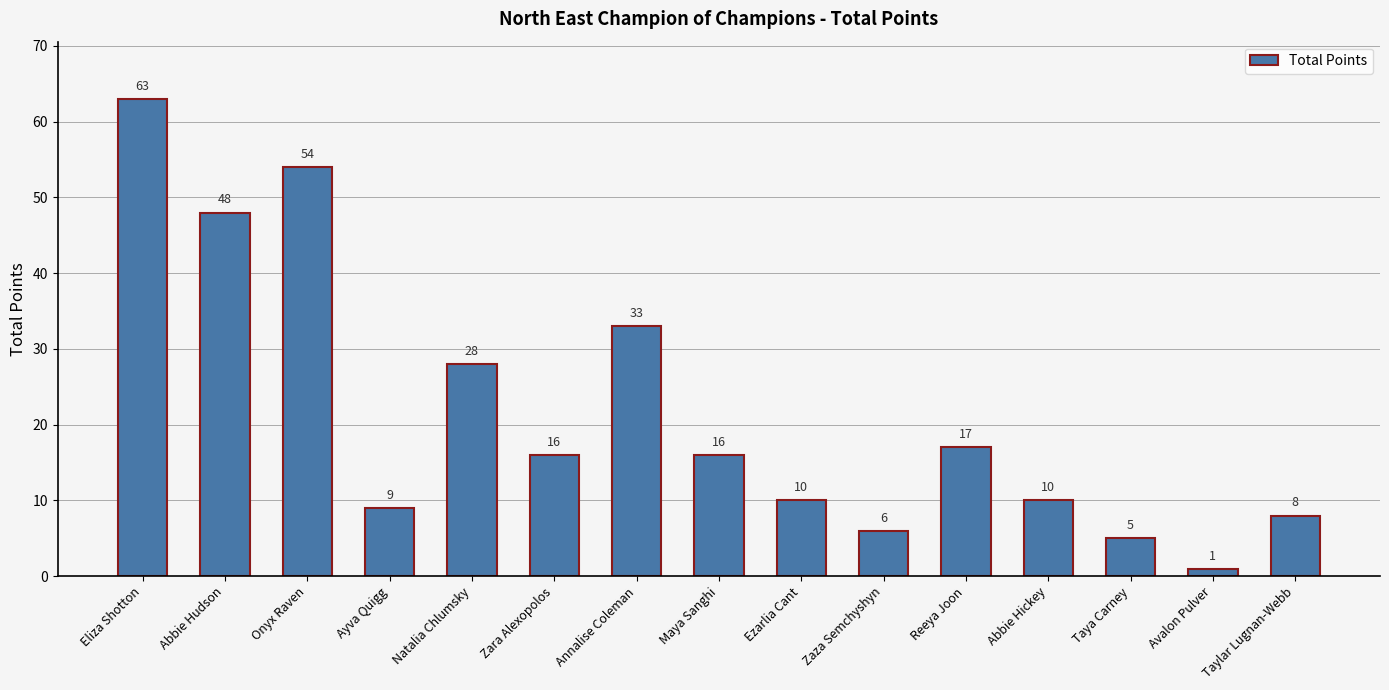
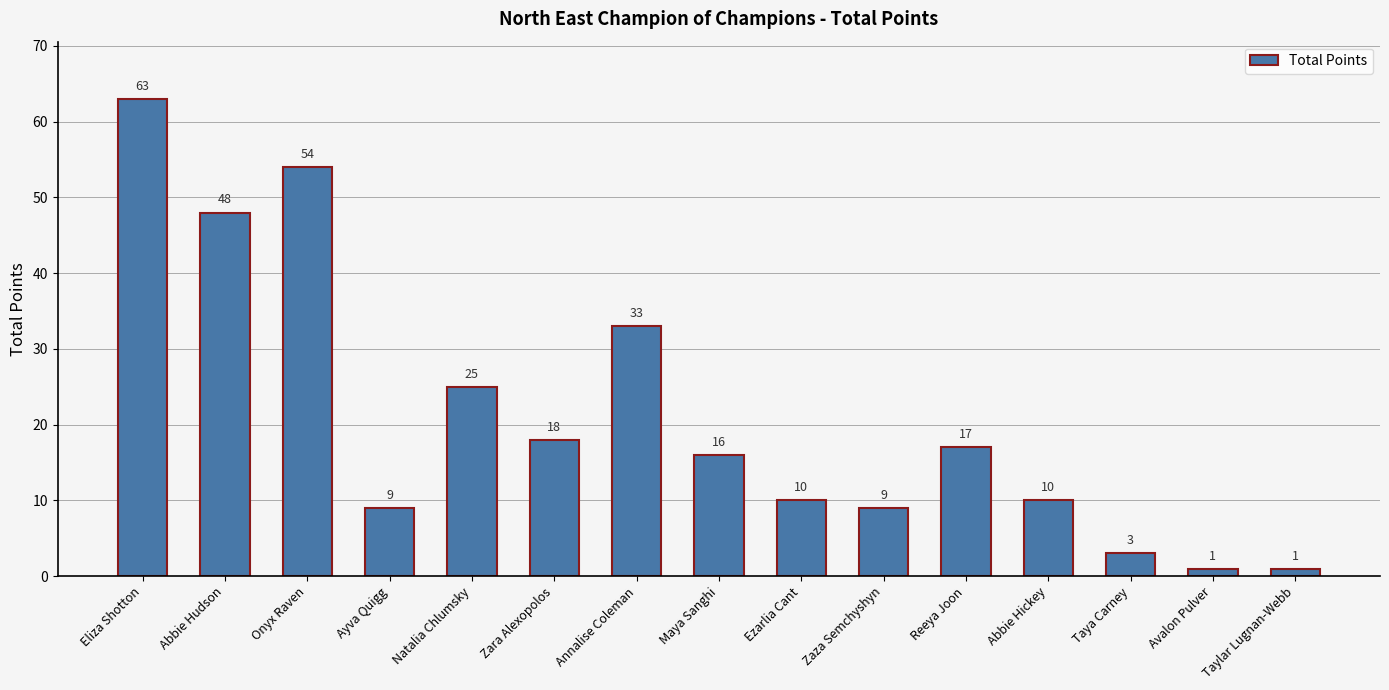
Natalia Chlumsky: 28 -> 25
Zara Alexopolos: 16 -> 18
Zaza Semchyshyn: 6 -> 9
Taya Carney: 5 -> 3
Taylar Lugnan-Webb: 8 -> 1
